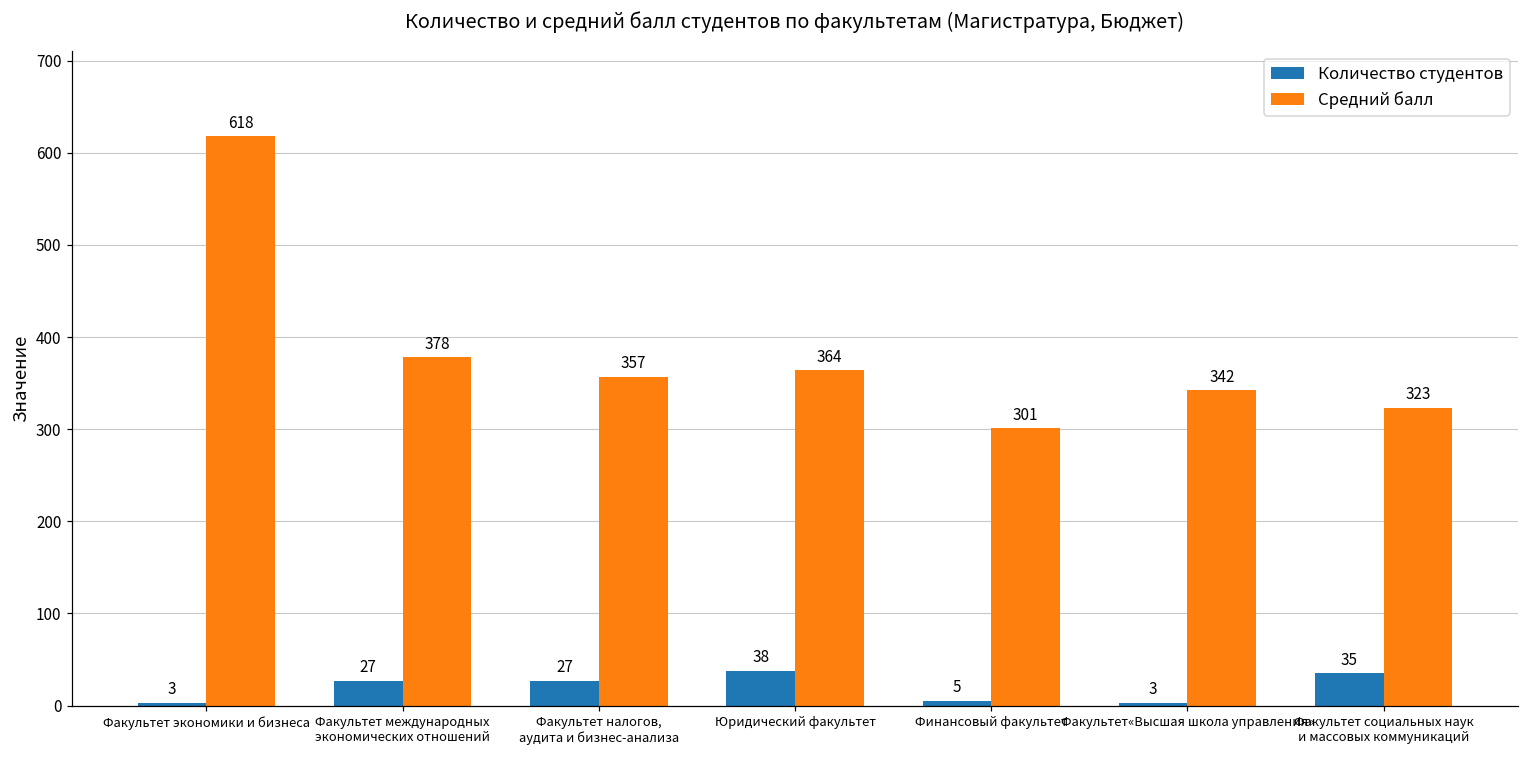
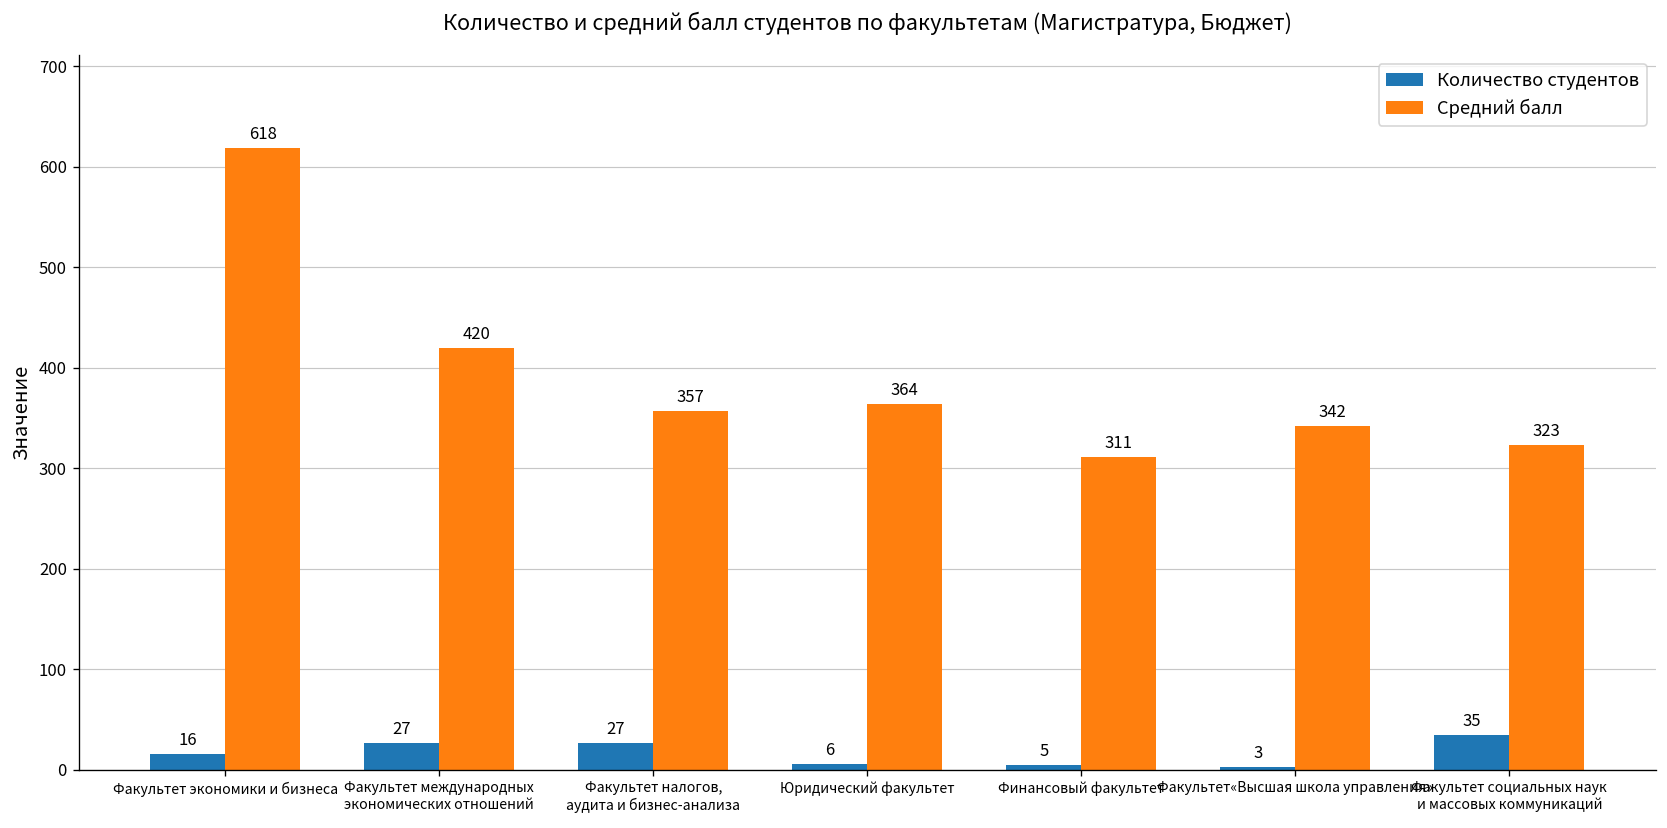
Количество студентов, Факультет экономики и бизнеса: 3 -> 16
Средний балл, Факультет международных экономических отношений: 378 -> 420
Количество студентов, Юридический факультет: 38 -> 6
Средний балл, Финансовый факультет: 301 -> 311
